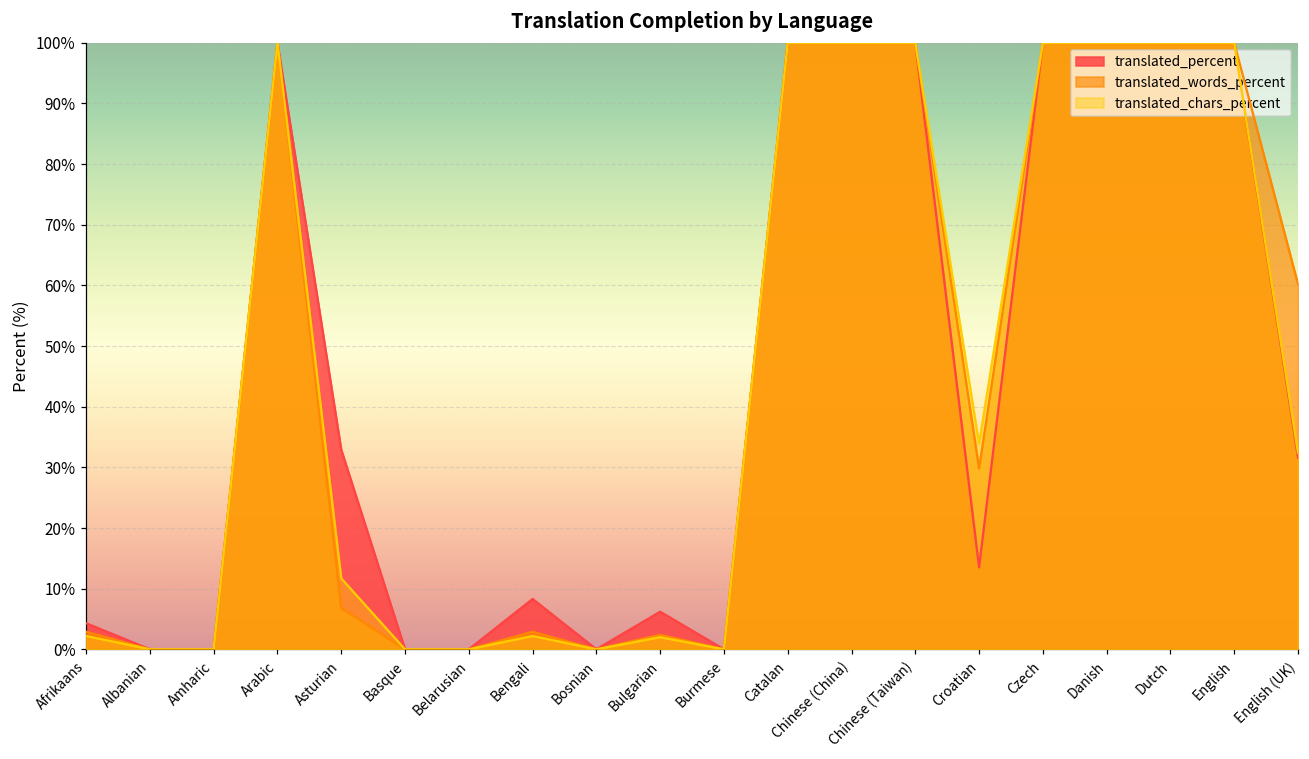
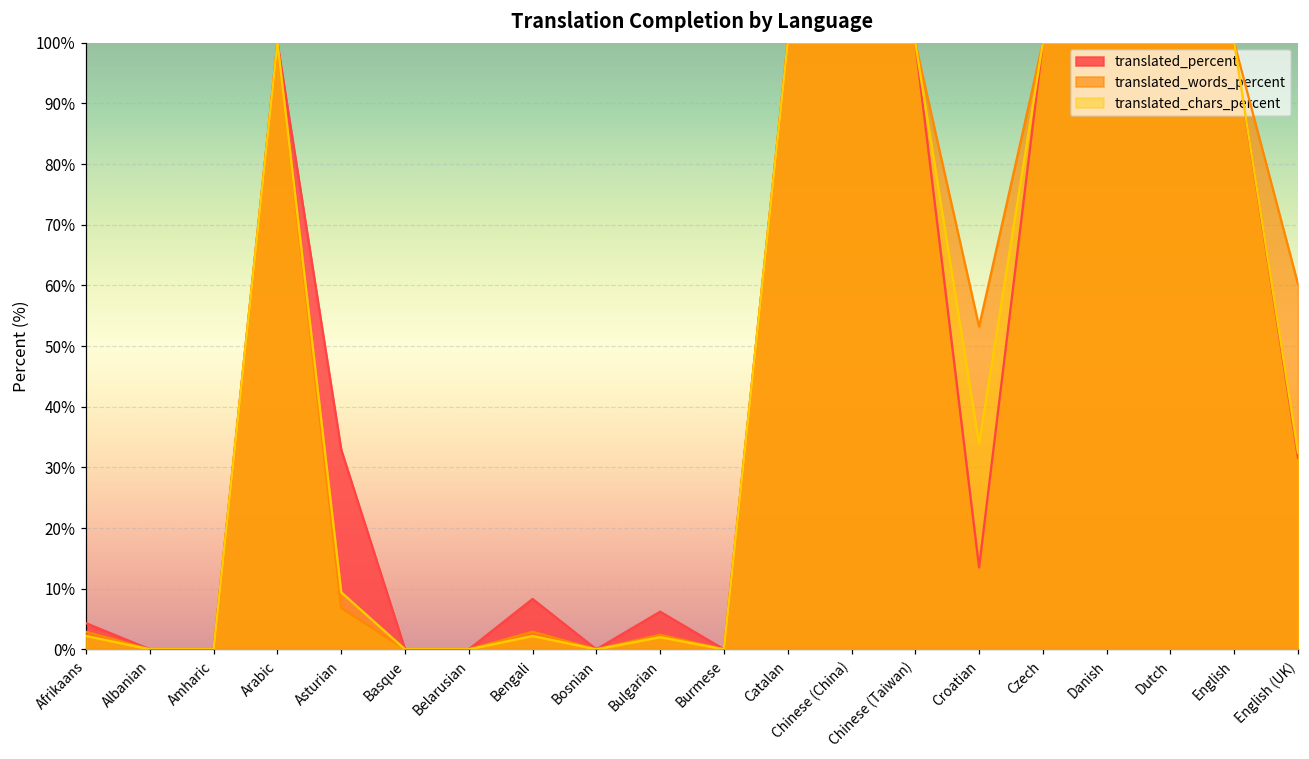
translated_chars_percent, Asturian: 12% -> 9%
translated_words_percent, Croatian: 30% -> 53%
